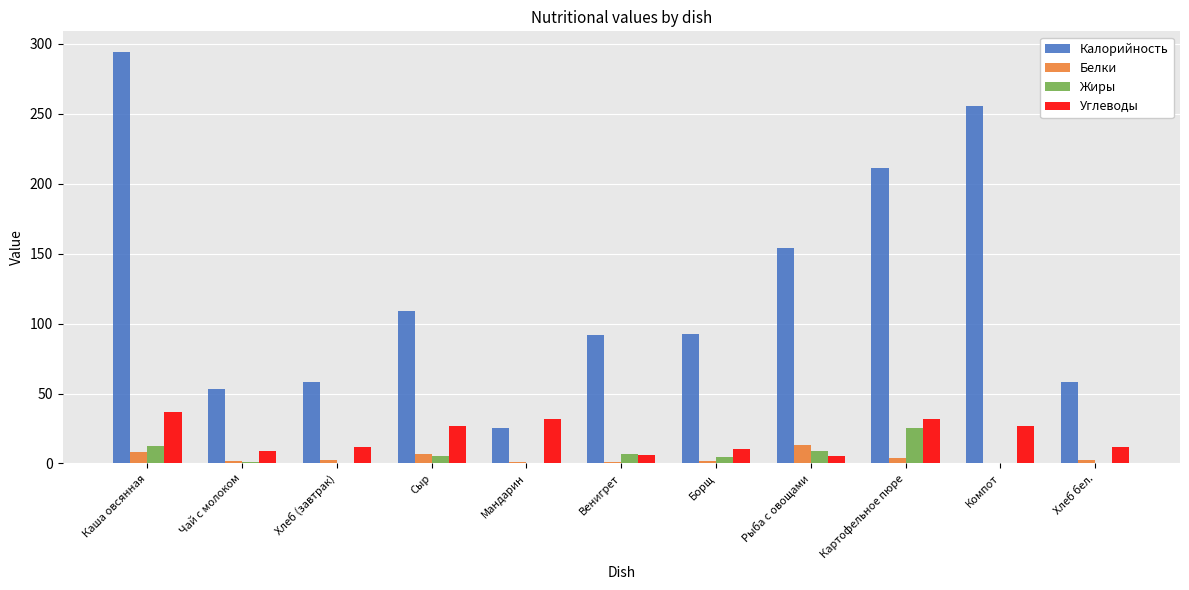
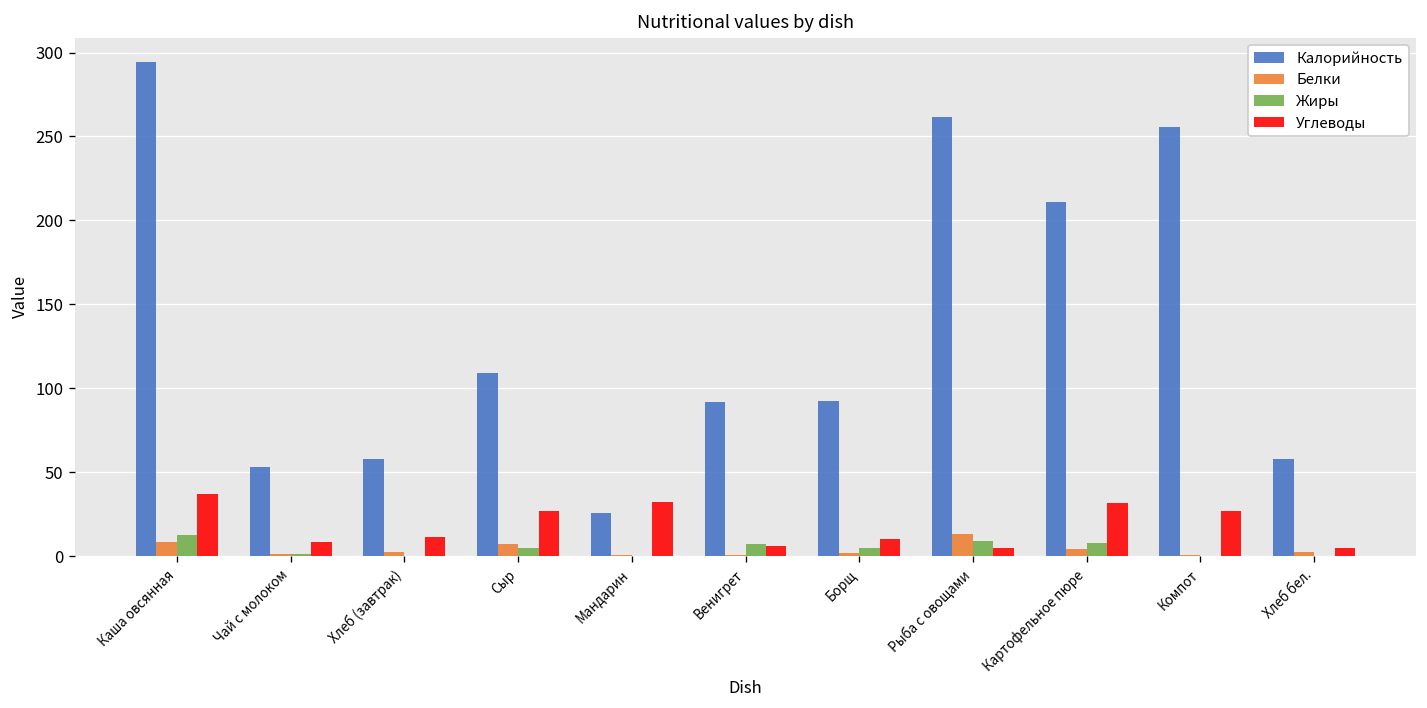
Калорийность, Рыба с овощами: 154 -> 262
Жиры, Картофельное пюре: 26 -> 8
Углеводы, Хлеб бел.: 12 -> 5
